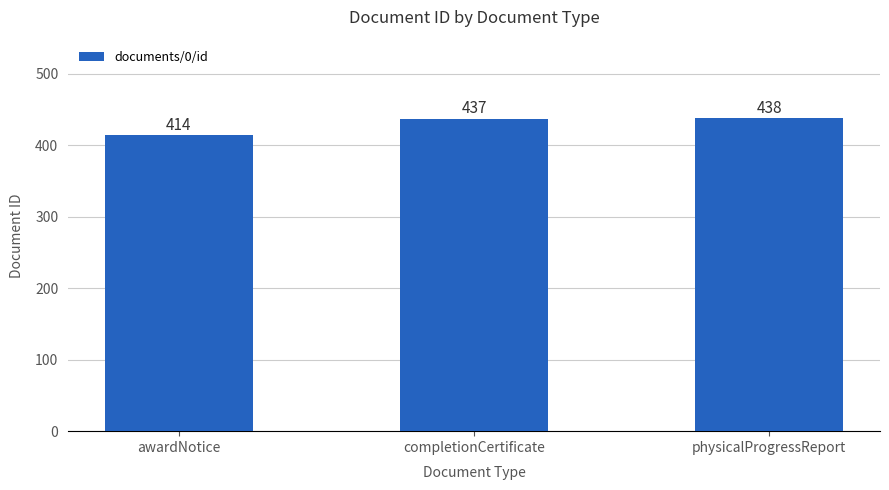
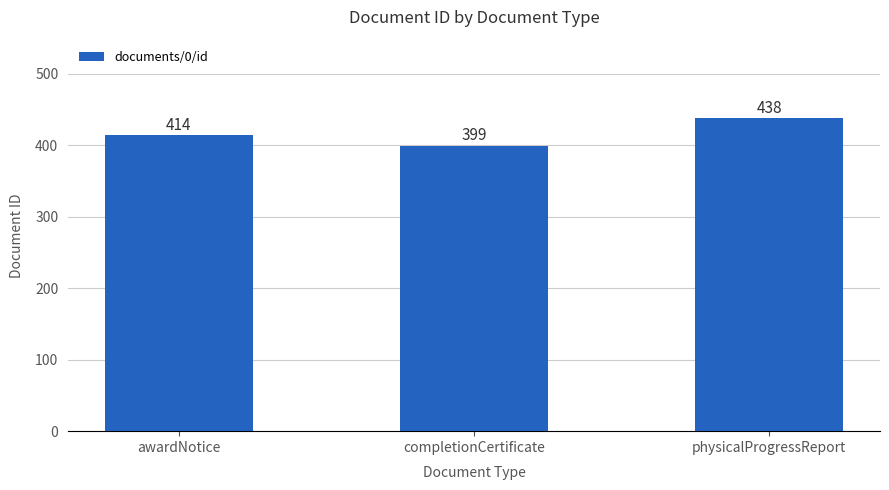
completionCertificate: 437 -> 399
